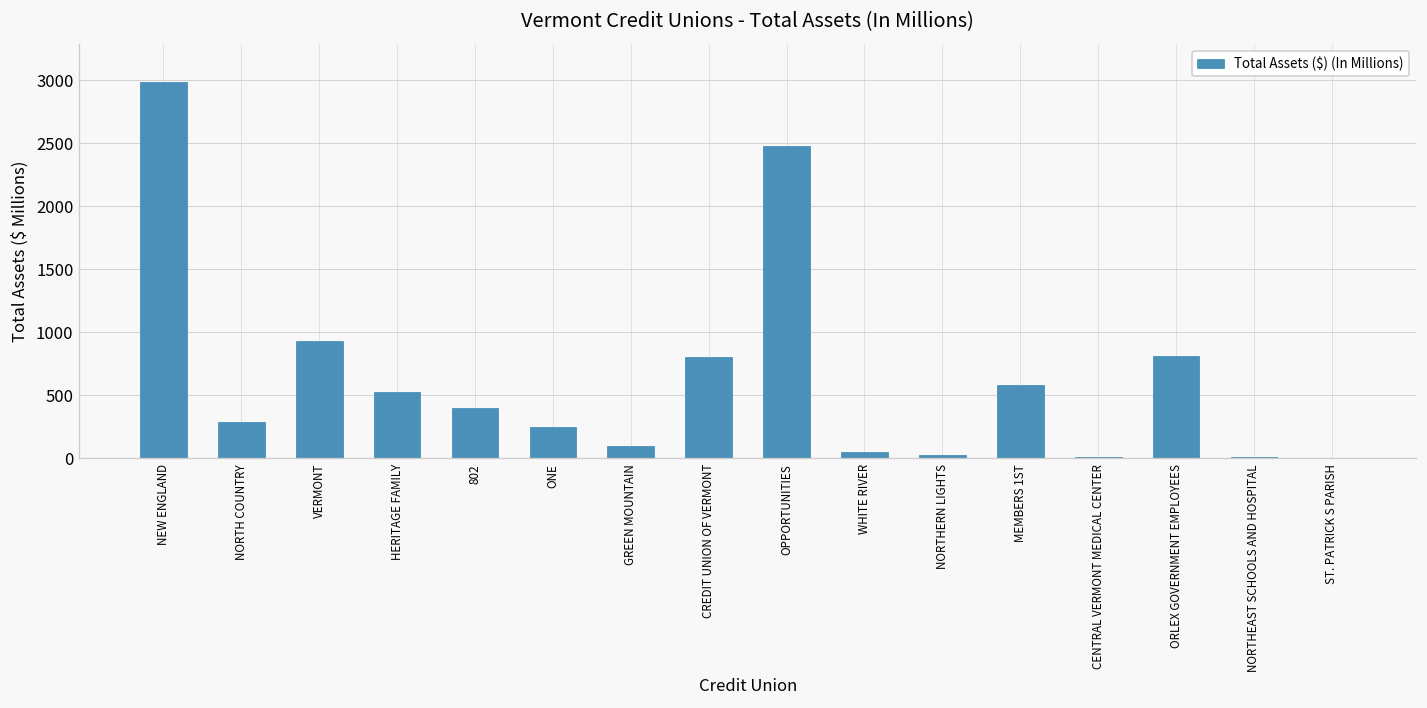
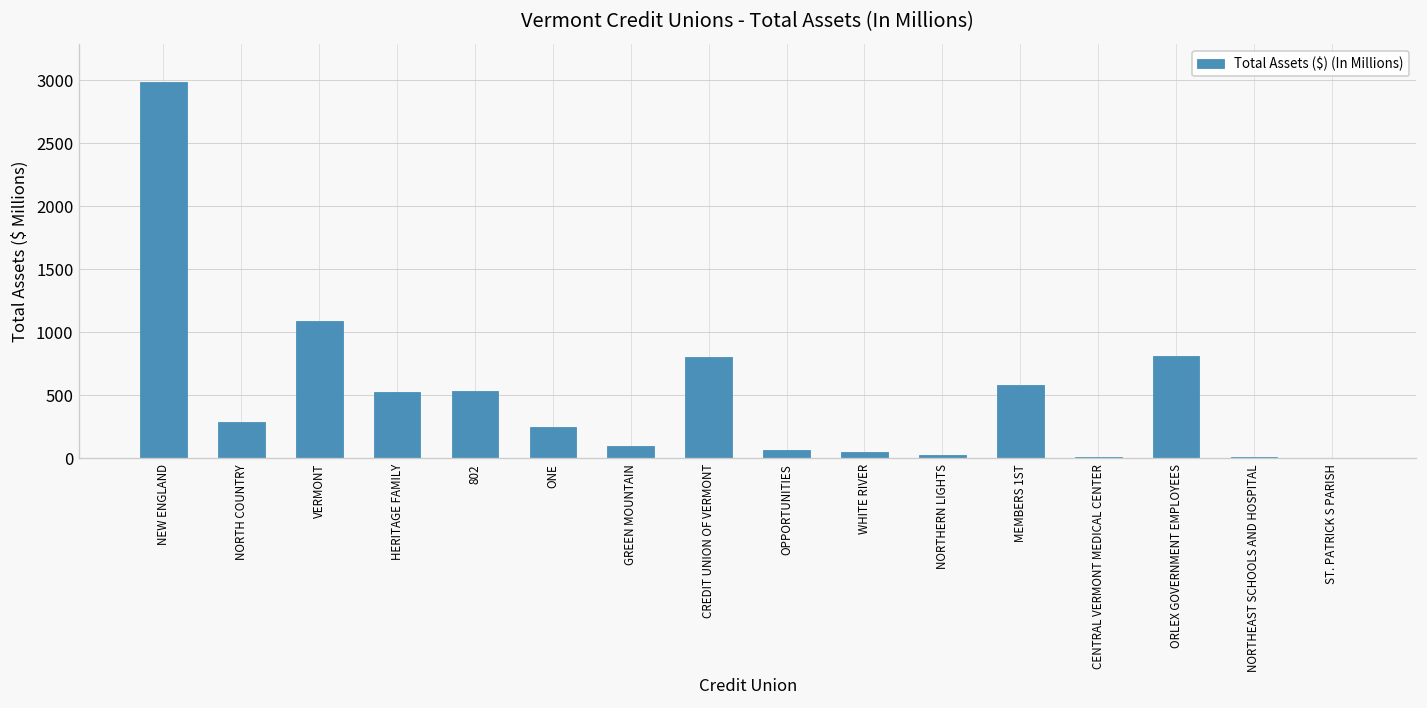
VERMONT: 930 -> 1090
802: 390 -> 530
OPPORTUNITIES: 2470 -> 60
